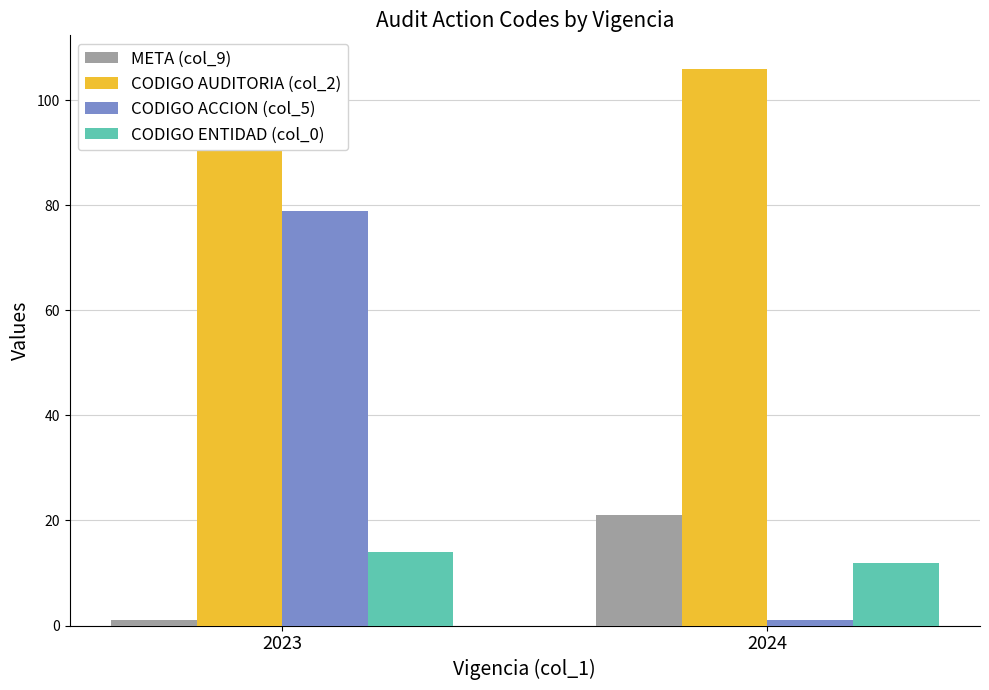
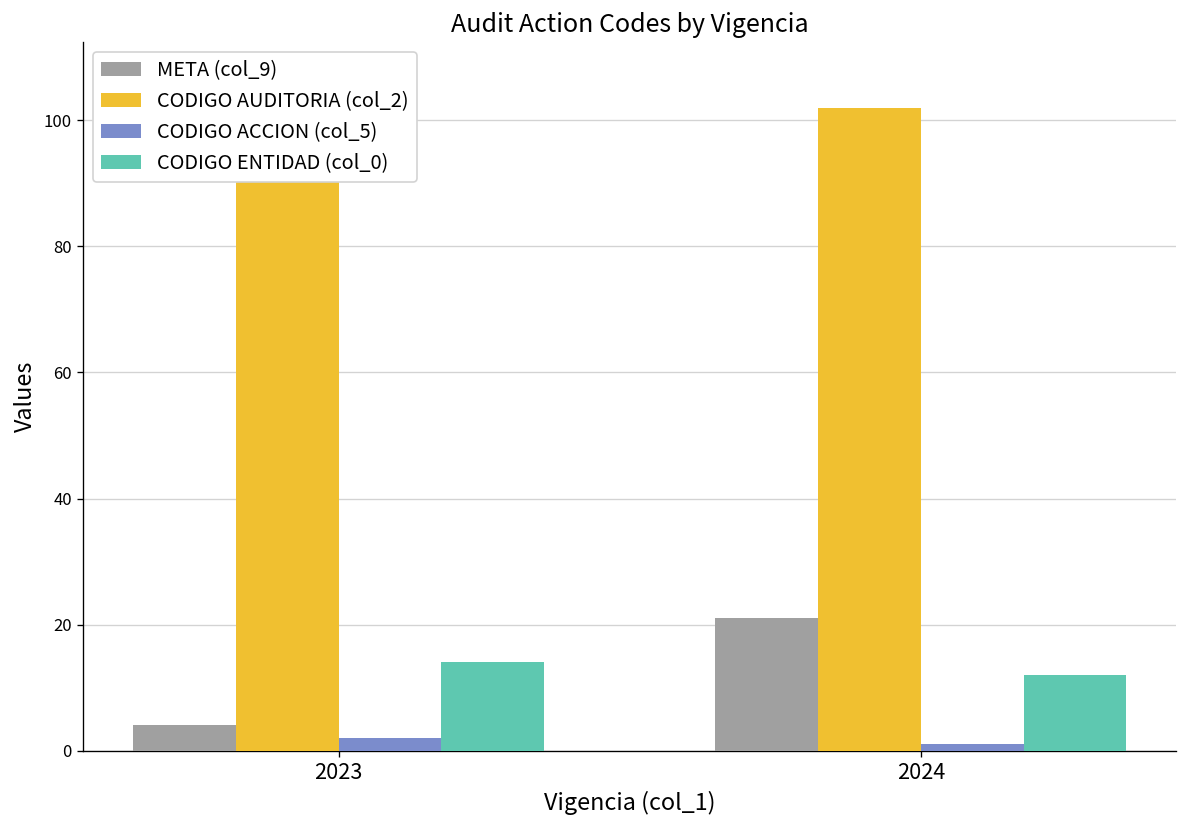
META (col_9), 2023: 1 -> 4
CODIGO ACCION (col_5), 2023: 79 -> 2
CODIGO AUDITORIA (col_2), 2024: 106 -> 102
